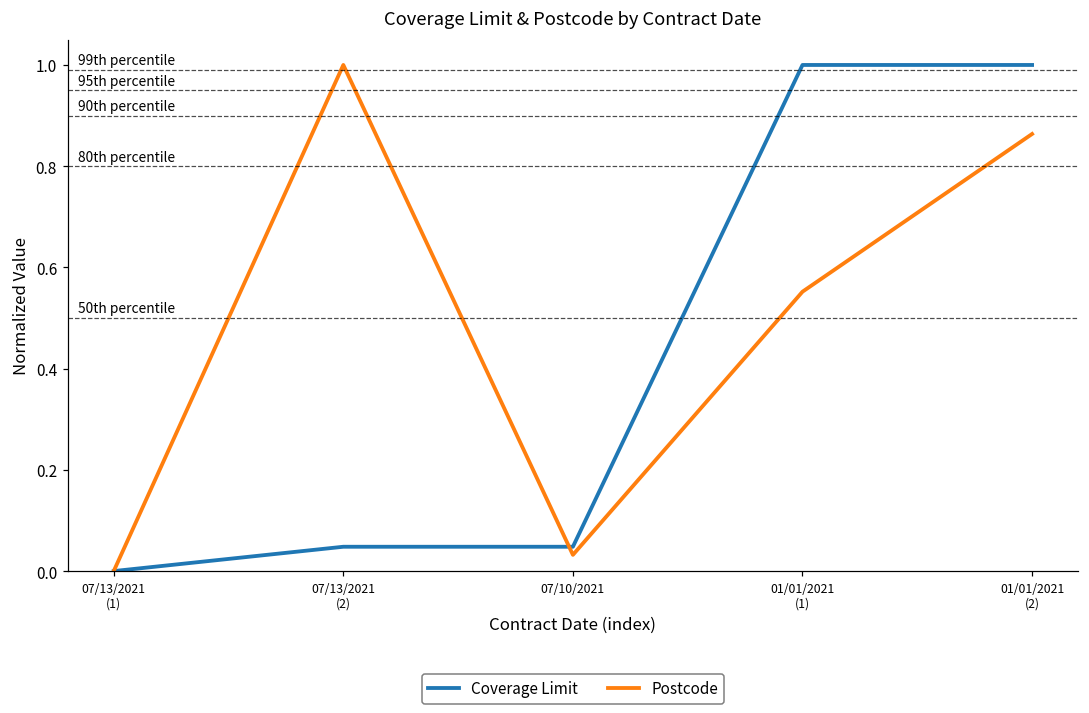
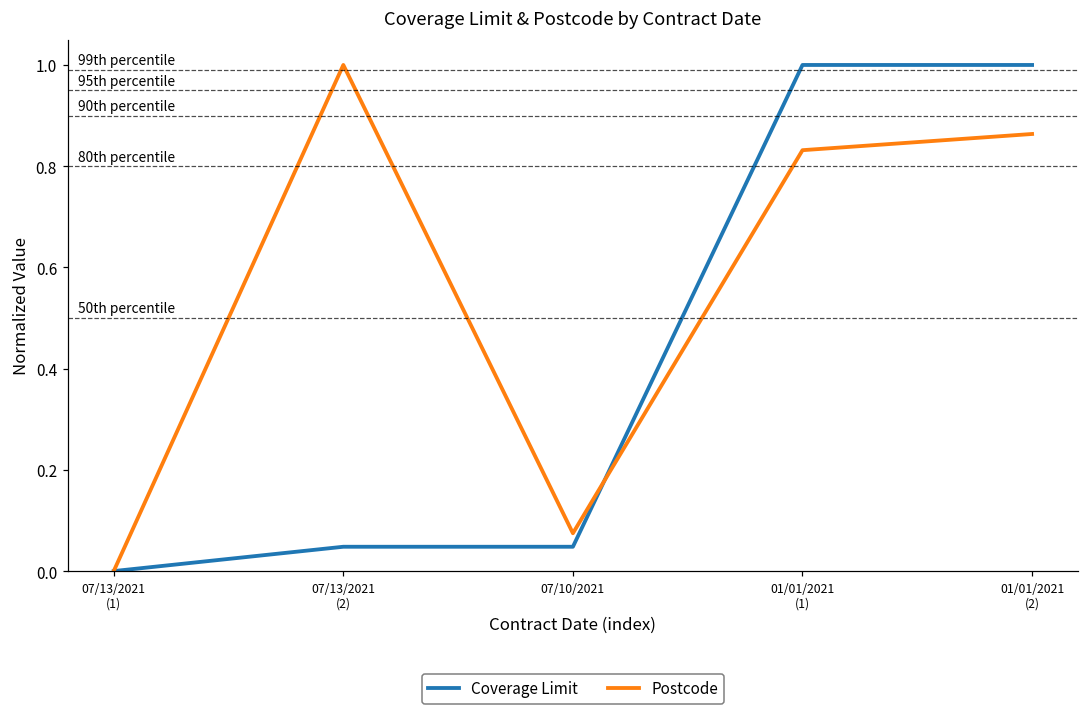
Postcode, 07/10/2021: 0.03 -> 0.07
Postcode, 01/01/2021 (1): 0.55 -> 0.83
